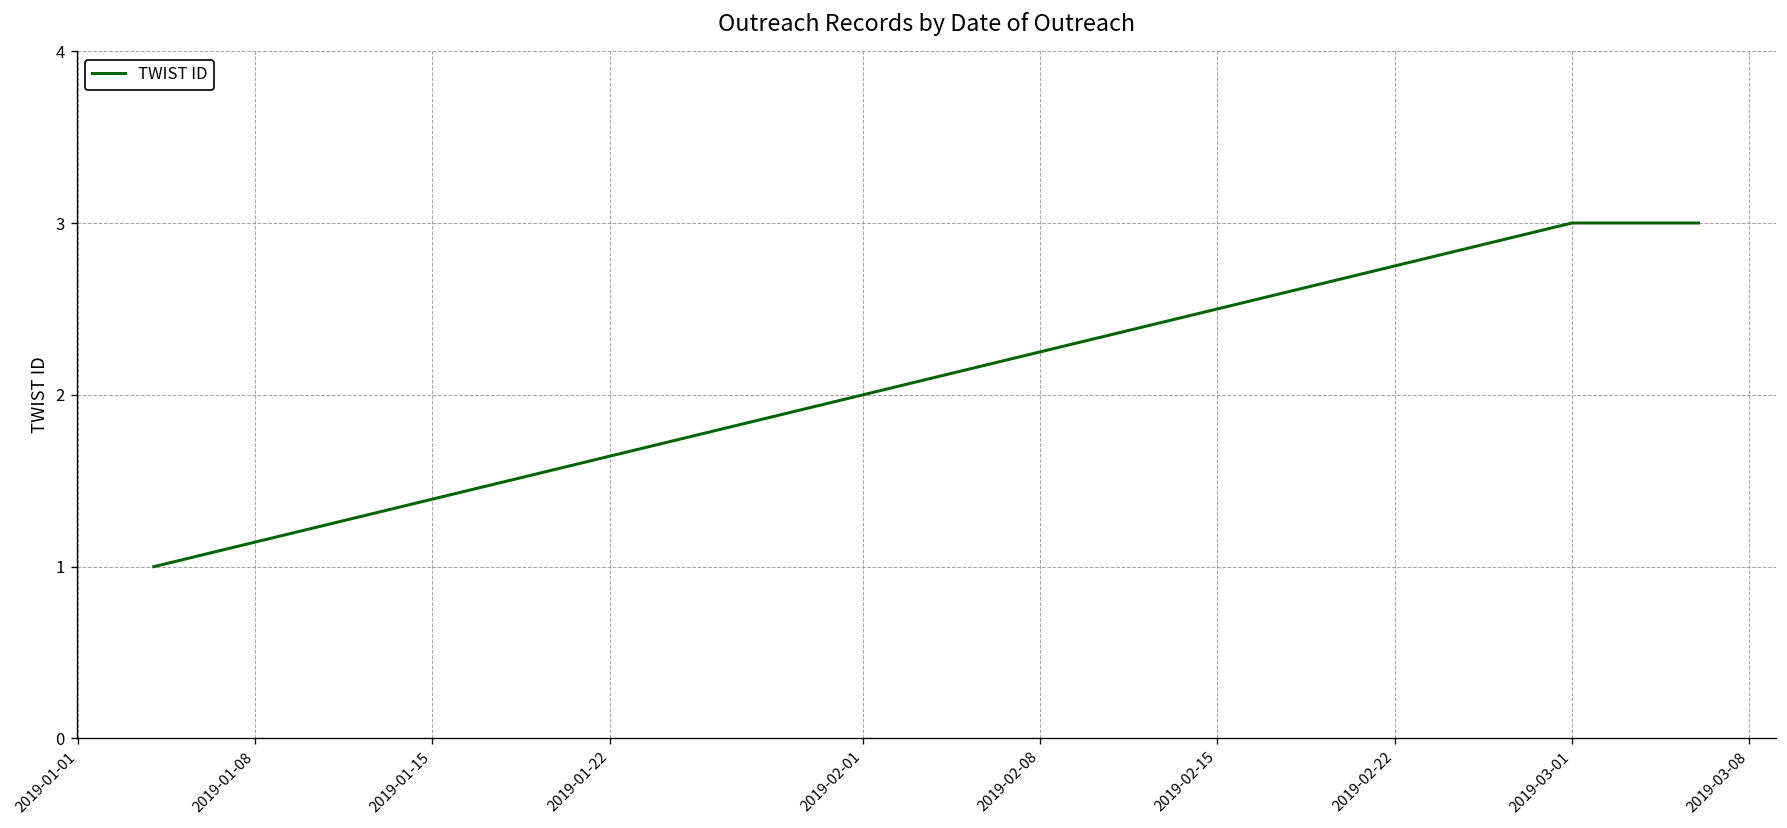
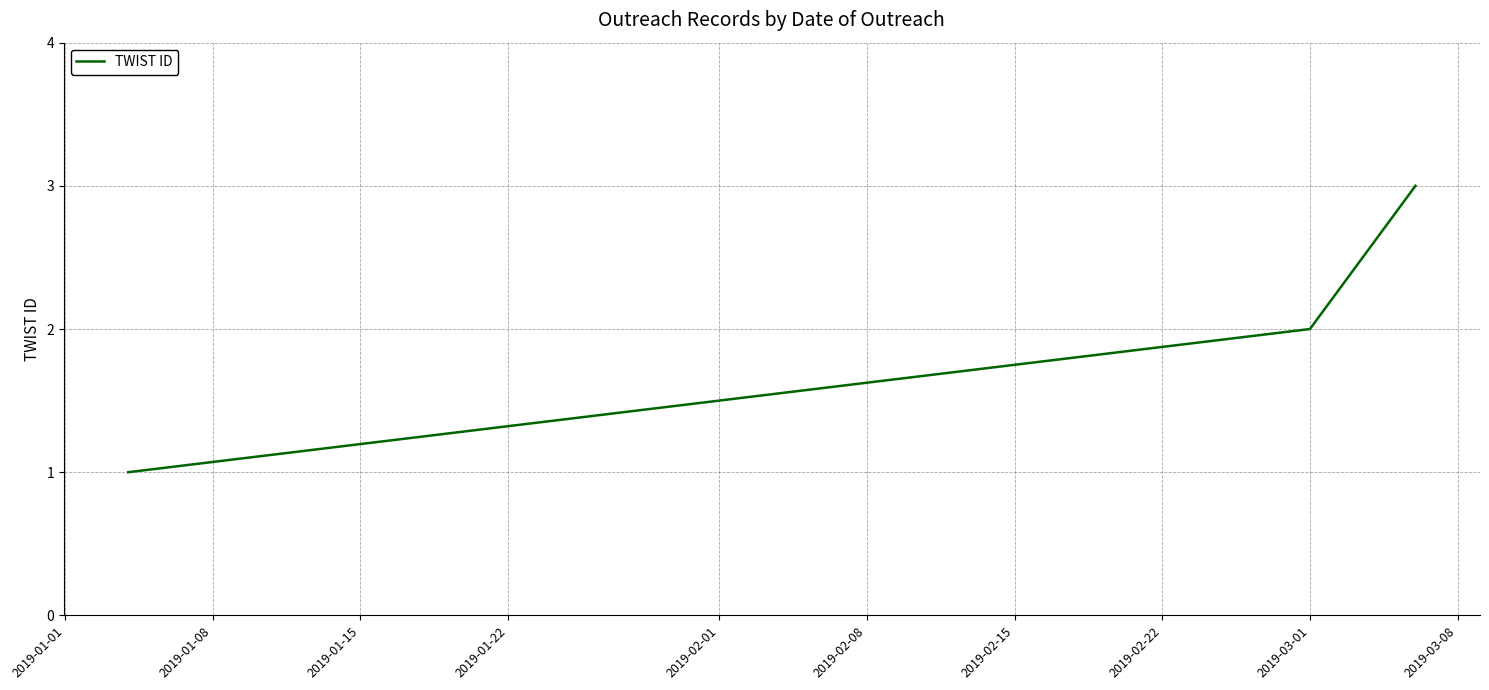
2019-03-01: 3 -> 2
